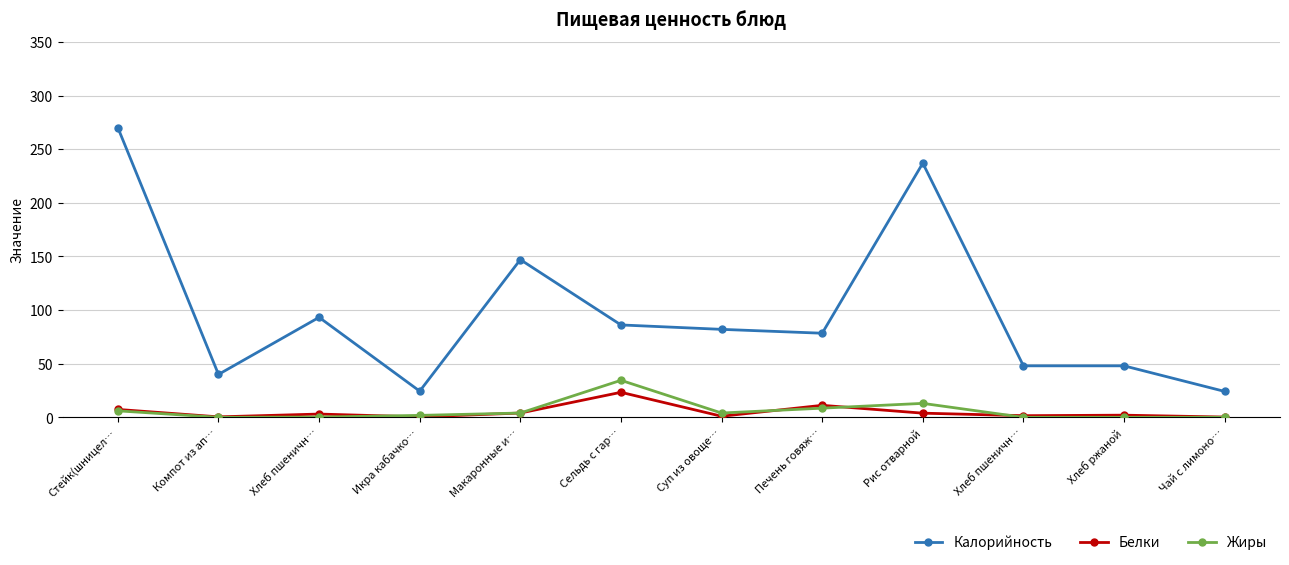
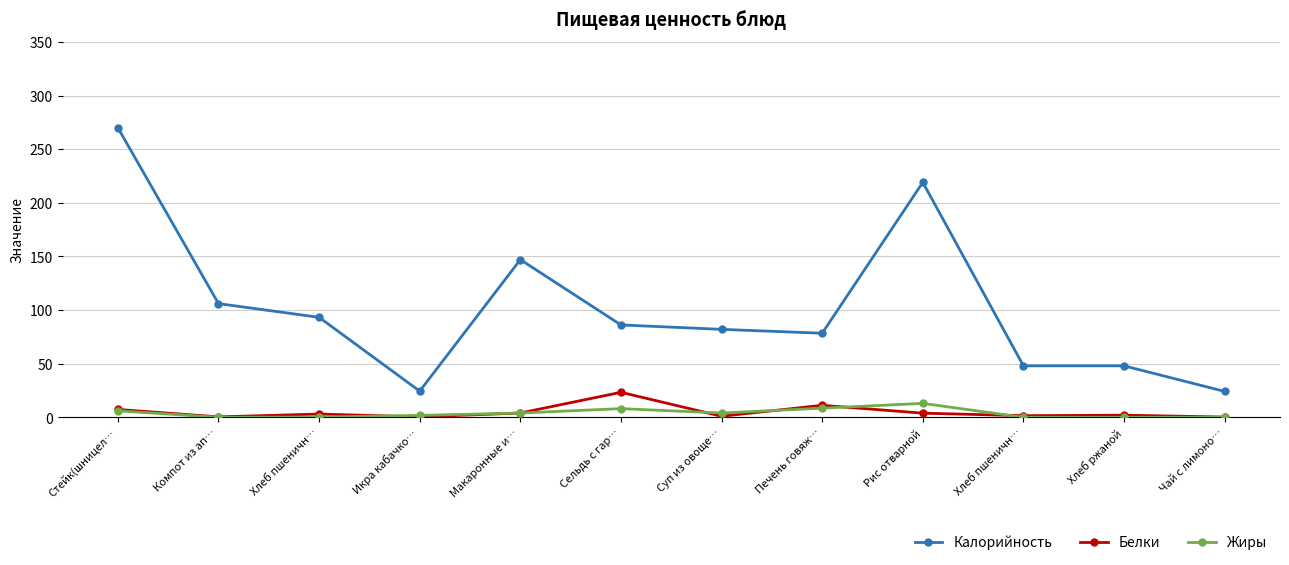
Калорийность, Компот из ап…: 40 -> 106
Жиры, Сельдь с гар…: 35 -> 8
Калорийность, Рис отварной: 237 -> 219
